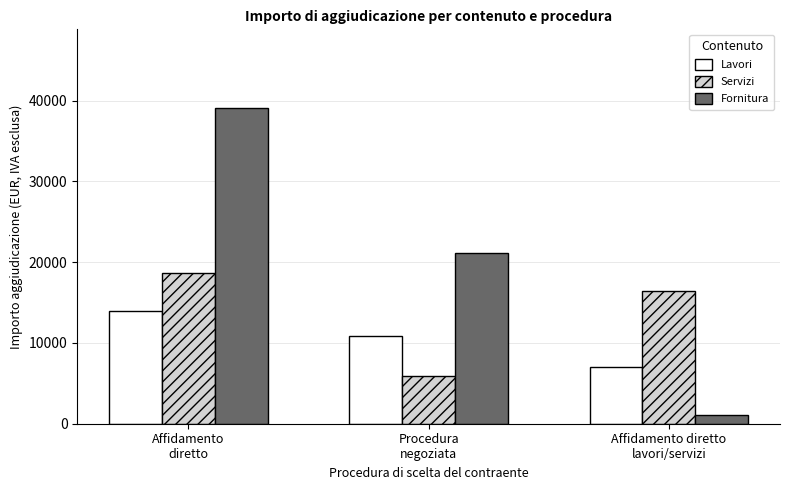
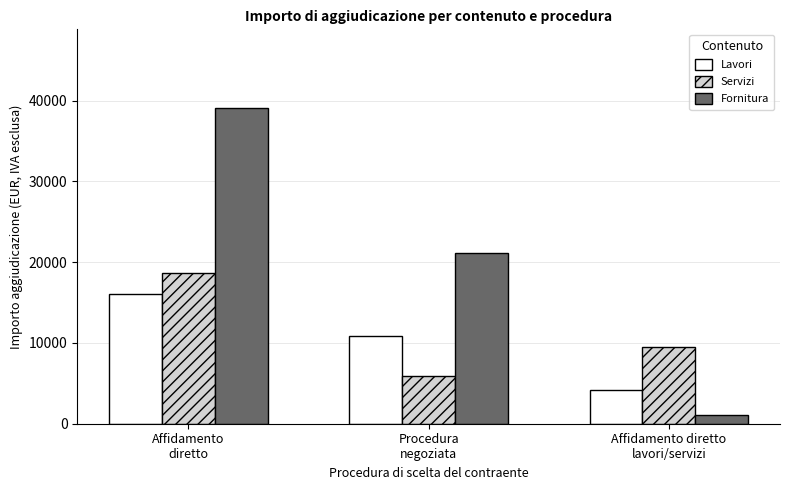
Lavori, Affidamento diretto: 14000 -> 16000
Lavori, Affidamento diretto lavori/servizi: 7000 -> 4000
Servizi, Affidamento diretto lavori/servizi: 16000 -> 9000
